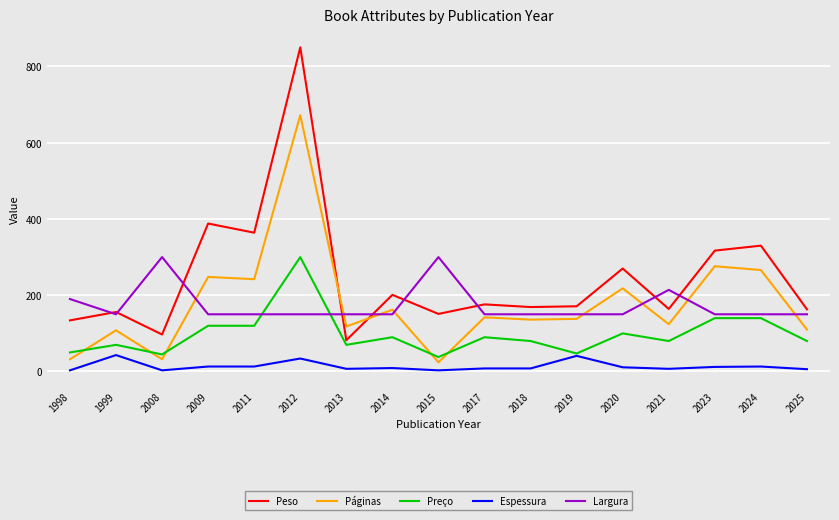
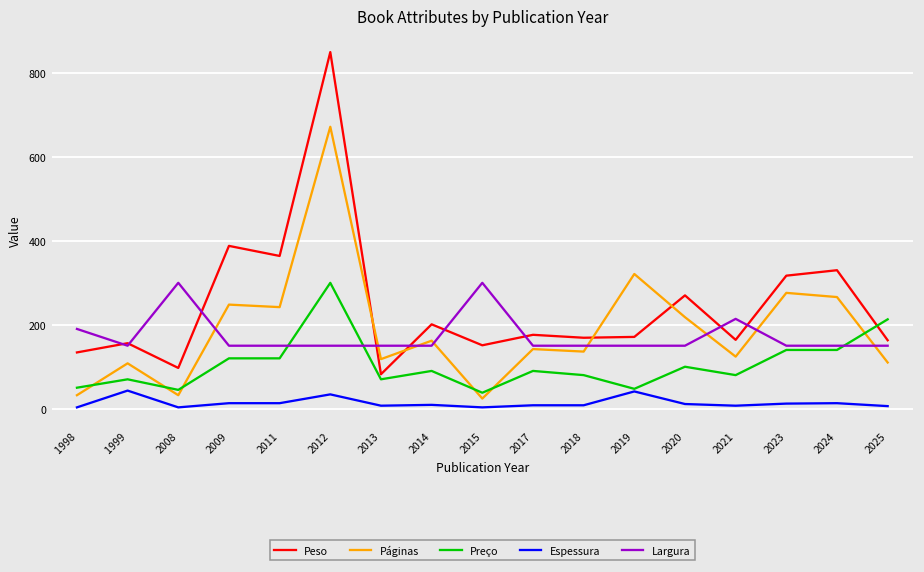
Páginas, 2019: 140 -> 320
Preço, 2025: 80 -> 210
